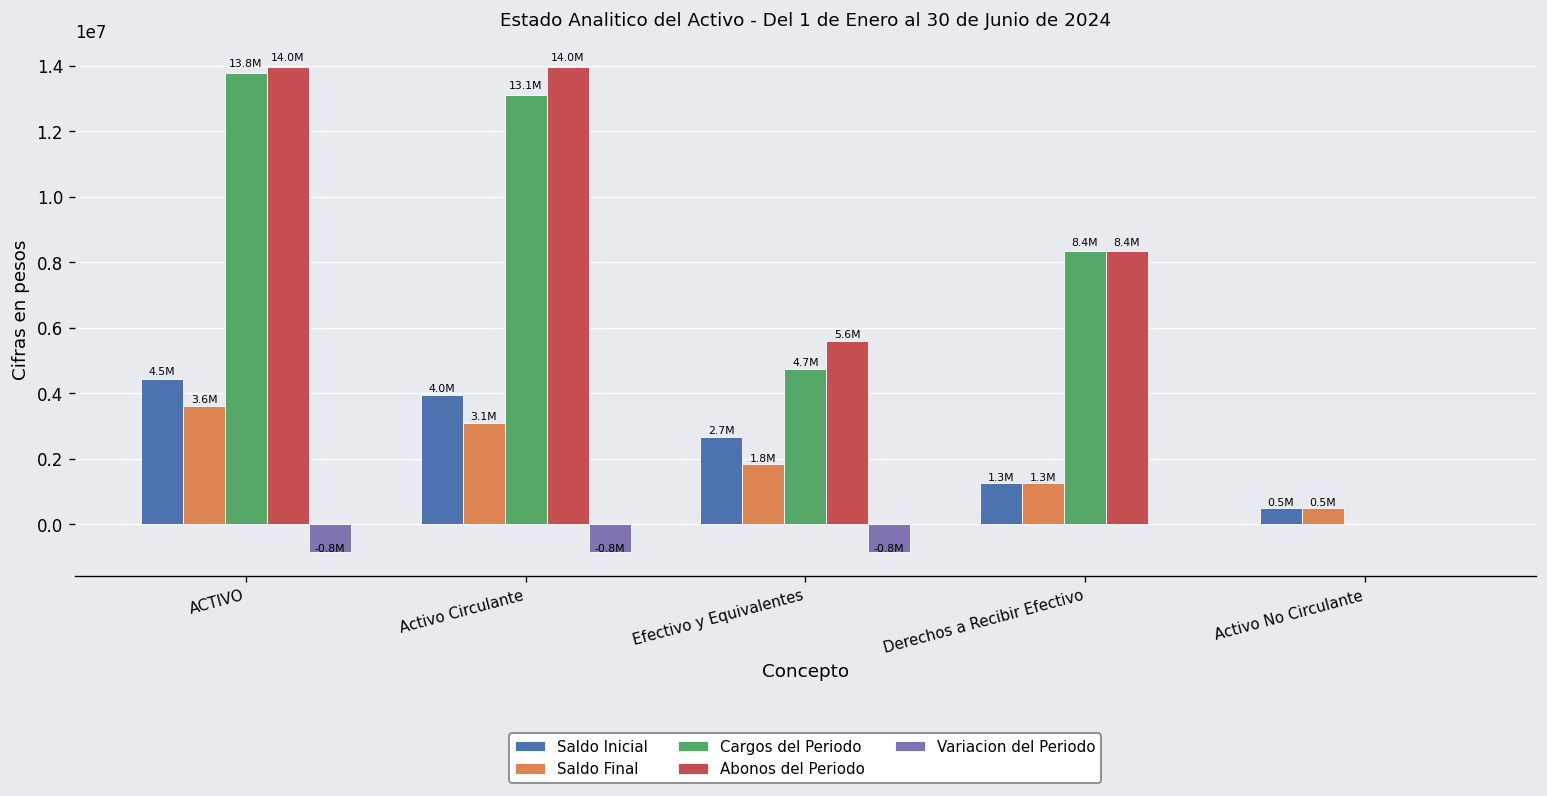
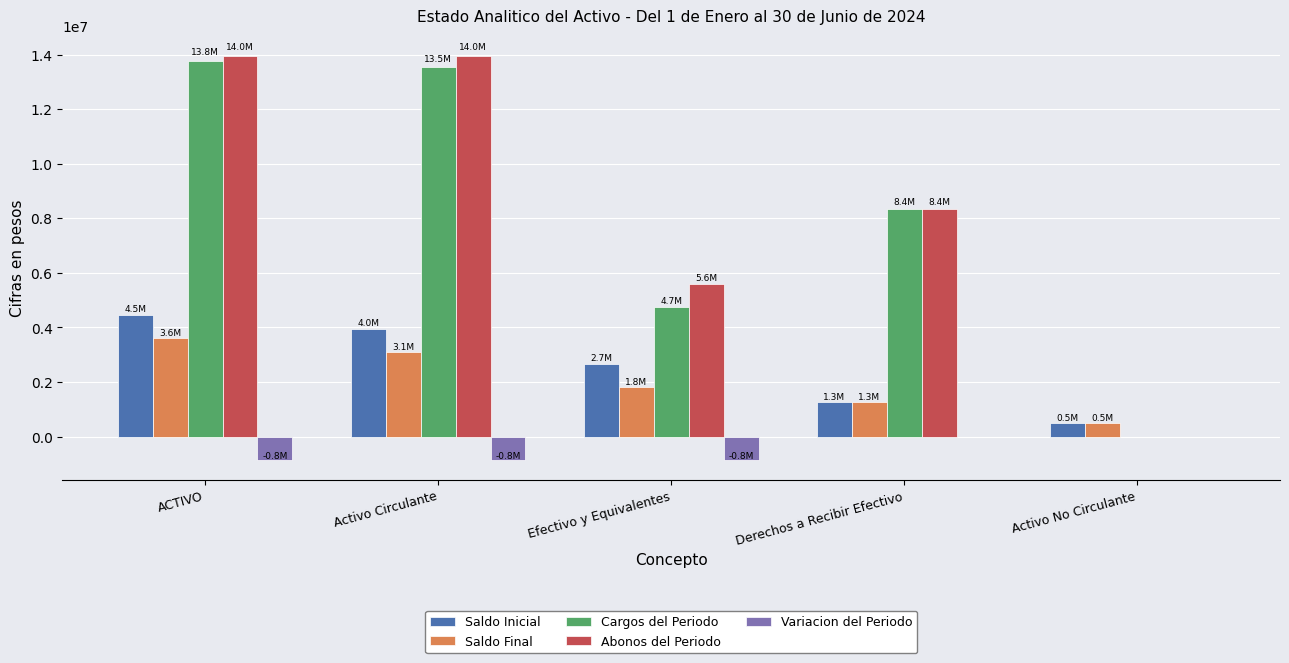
Cargos del Periodo, Activo Circulante: 13.1M -> 13.5M
